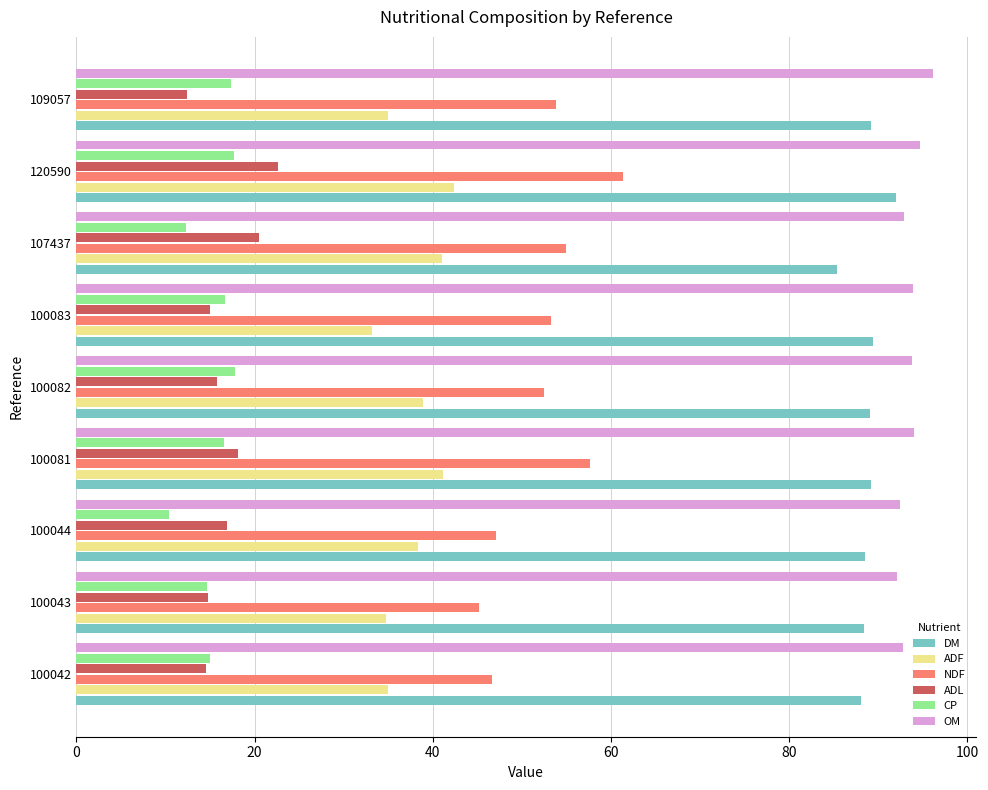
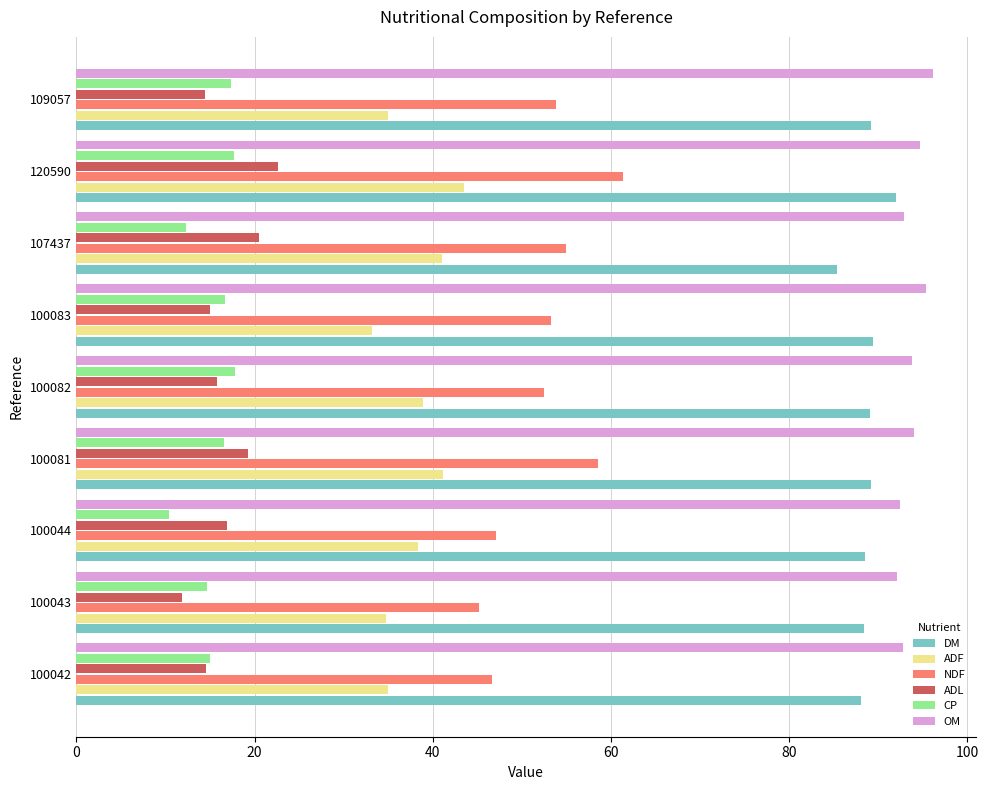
ADL, 109057: 12 -> 14
ADF, 120590: 42 -> 44
OM, 100083: 94 -> 95
ADL, 100081: 18 -> 19
NDF, 100081: 58 -> 59
ADL, 100043: 15 -> 12
